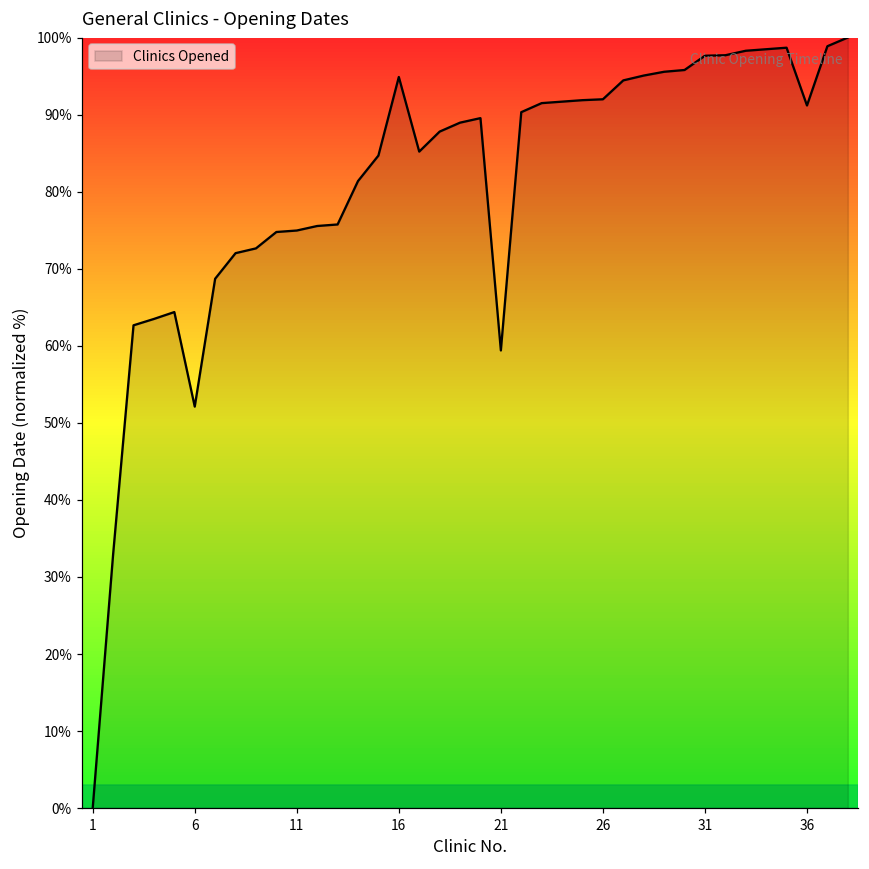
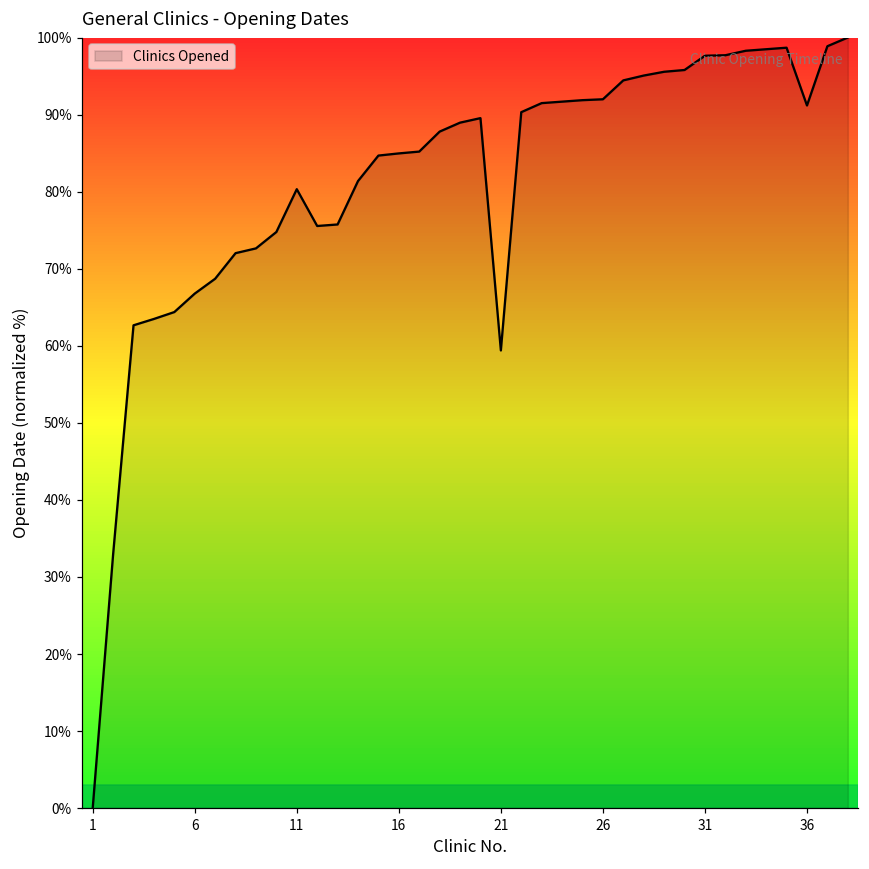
6: 52% -> 67%
11: 75% -> 80%
16: 95% -> 85%
